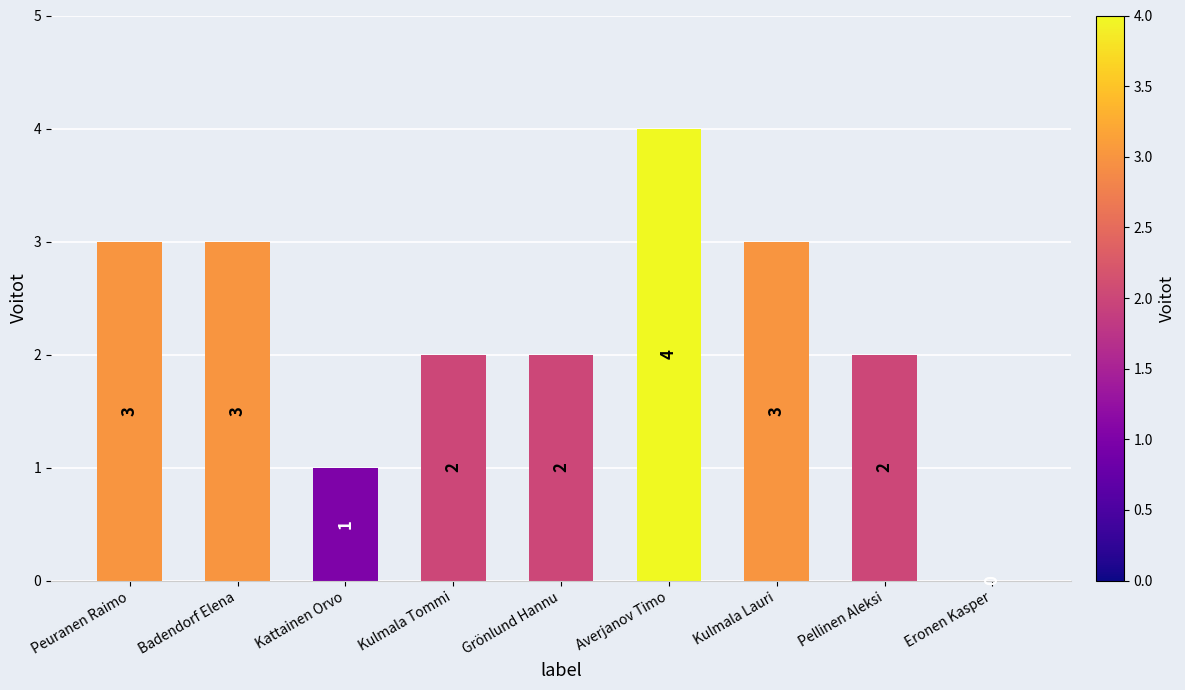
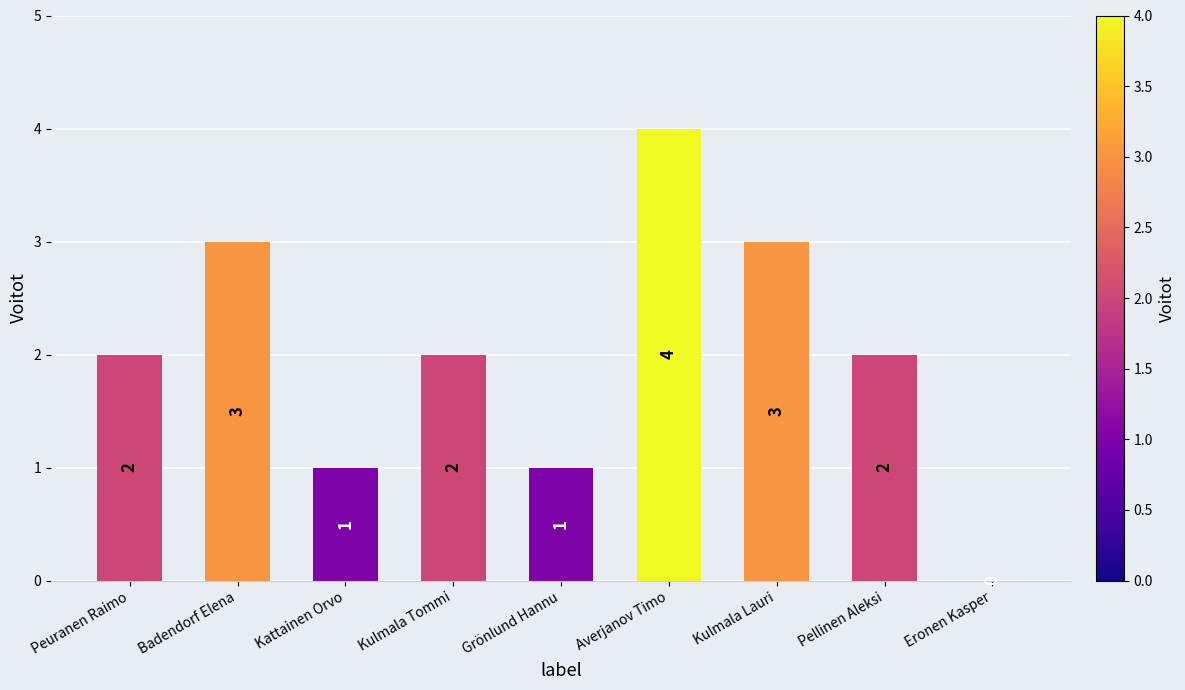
Peuranen Raimo: 3 -> 2
Grönlund Hannu: 2 -> 1
